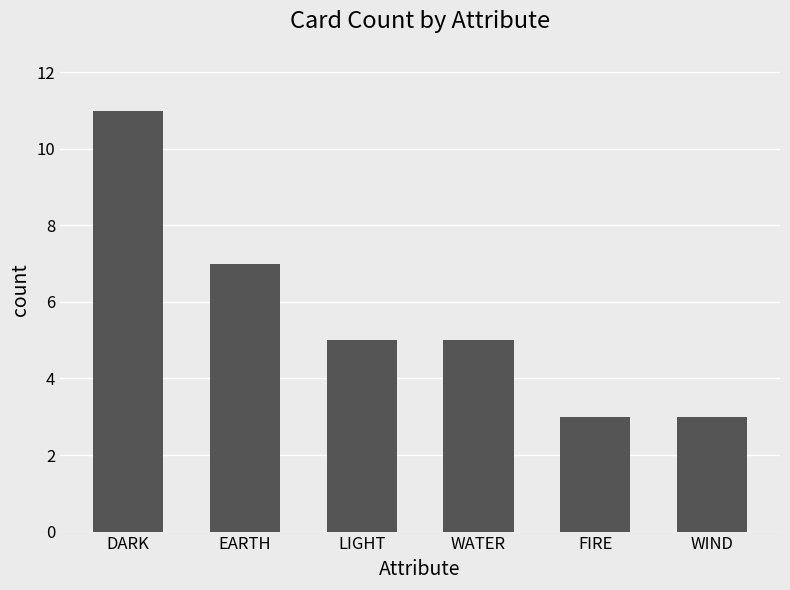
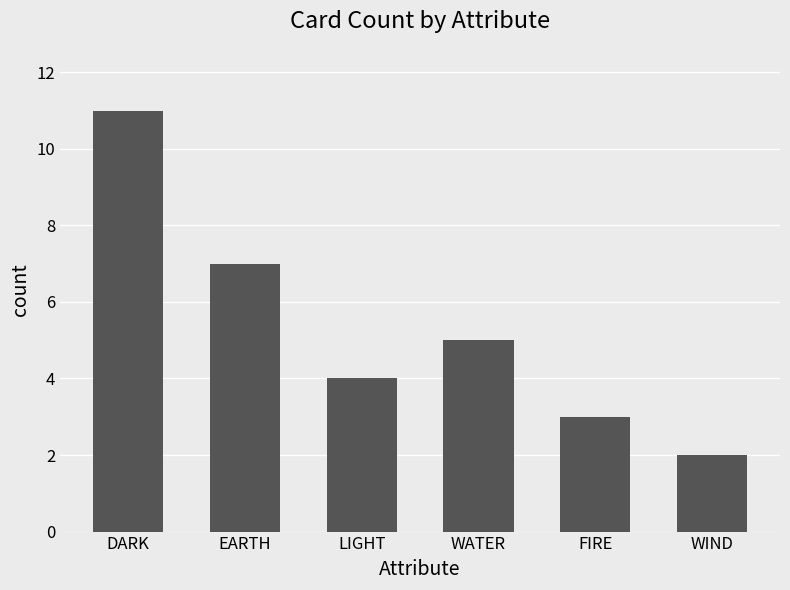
LIGHT: 5 -> 4
WIND: 3 -> 2
